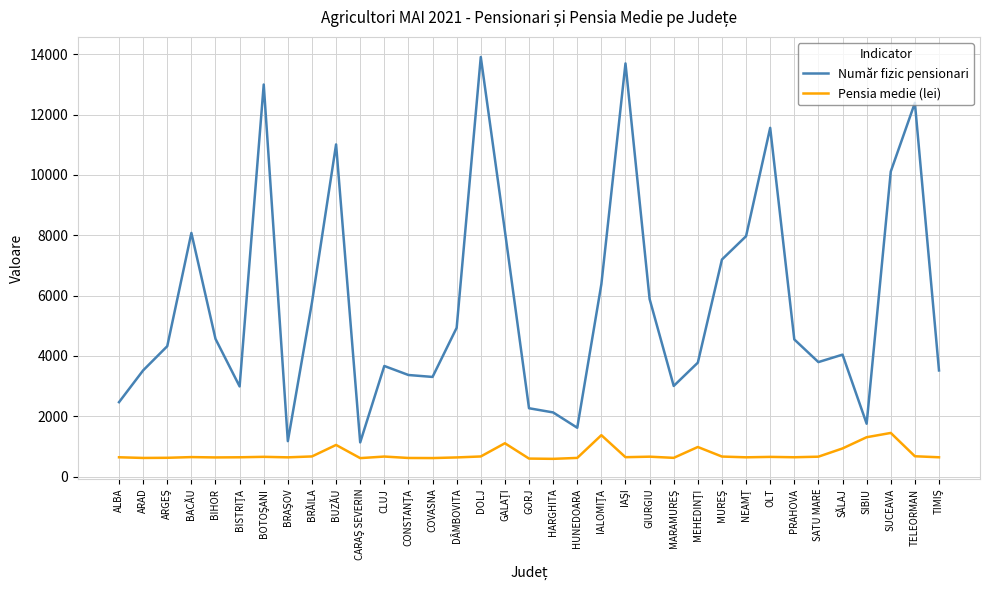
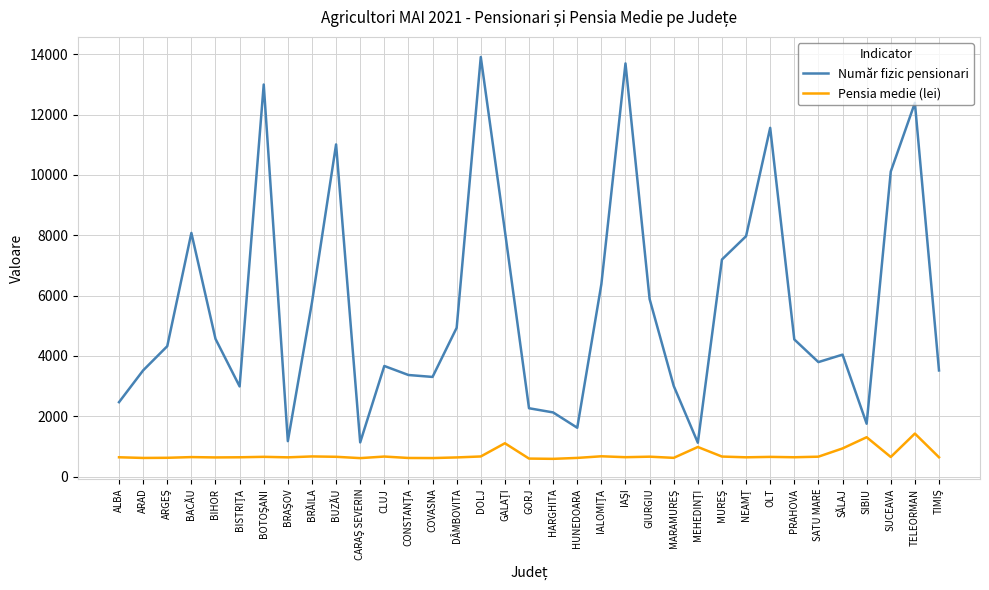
Pensia medie (lei), BUZĂU: 1000 -> 700
Pensia medie (lei), IALOMIŢA: 1400 -> 700
Număr fizic pensionari, MEHEDINŢI: 3800 -> 1100
Pensia medie (lei), SUCEAVA: 1400 -> 600
Pensia medie (lei), TELEORMAN: 700 -> 1400
